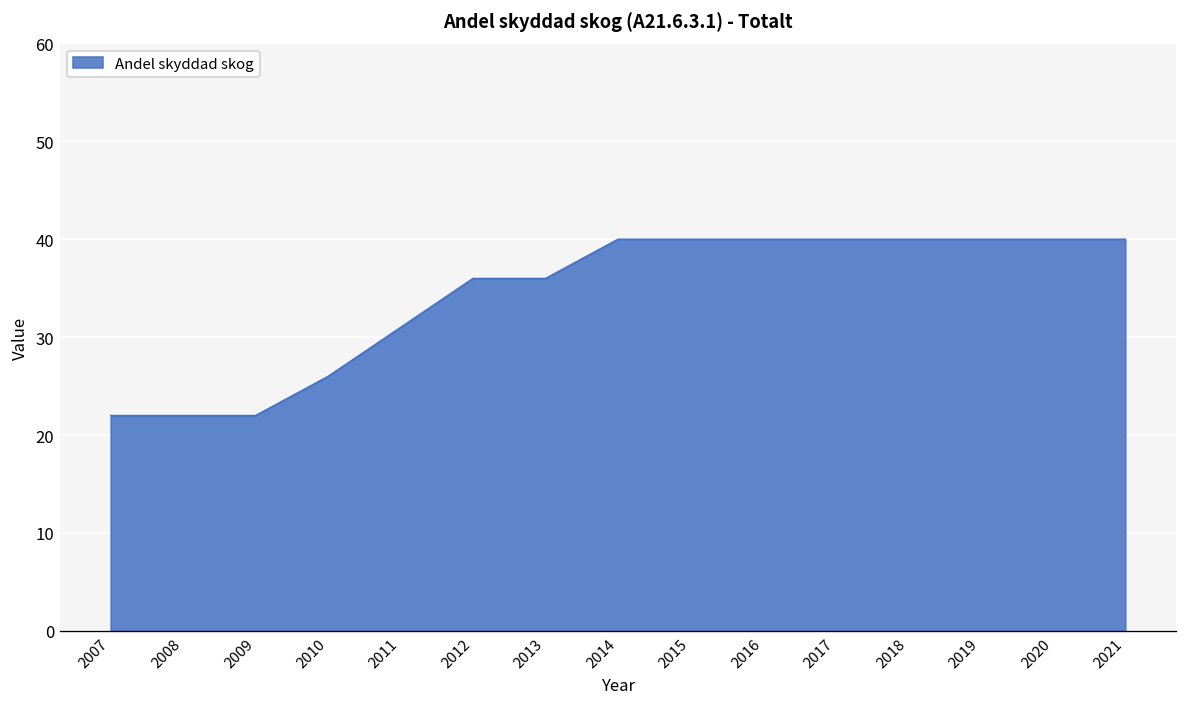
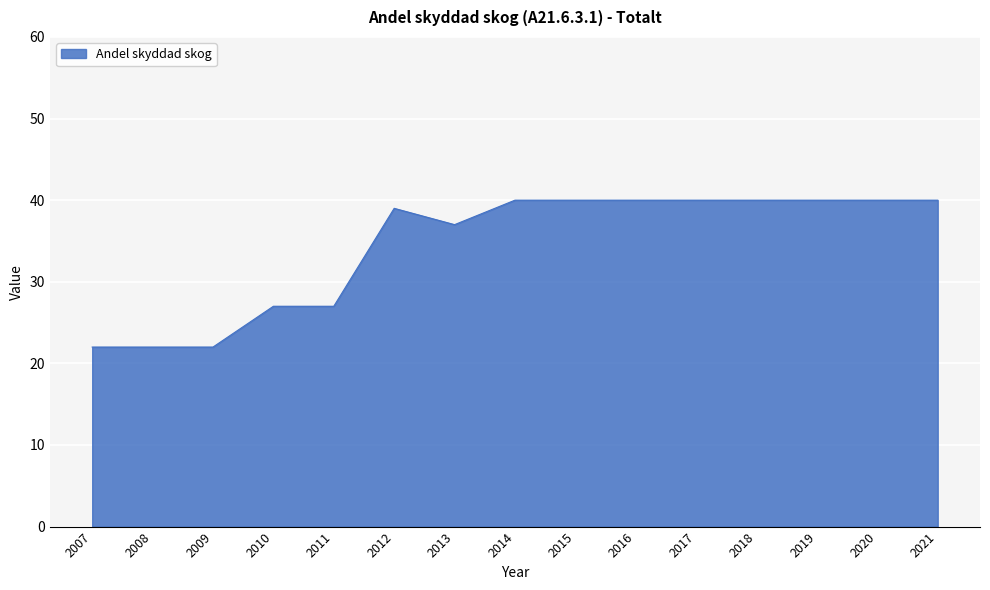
2010: 26 -> 27
2011: 31 -> 27
2012: 36 -> 39
2013: 36 -> 37
